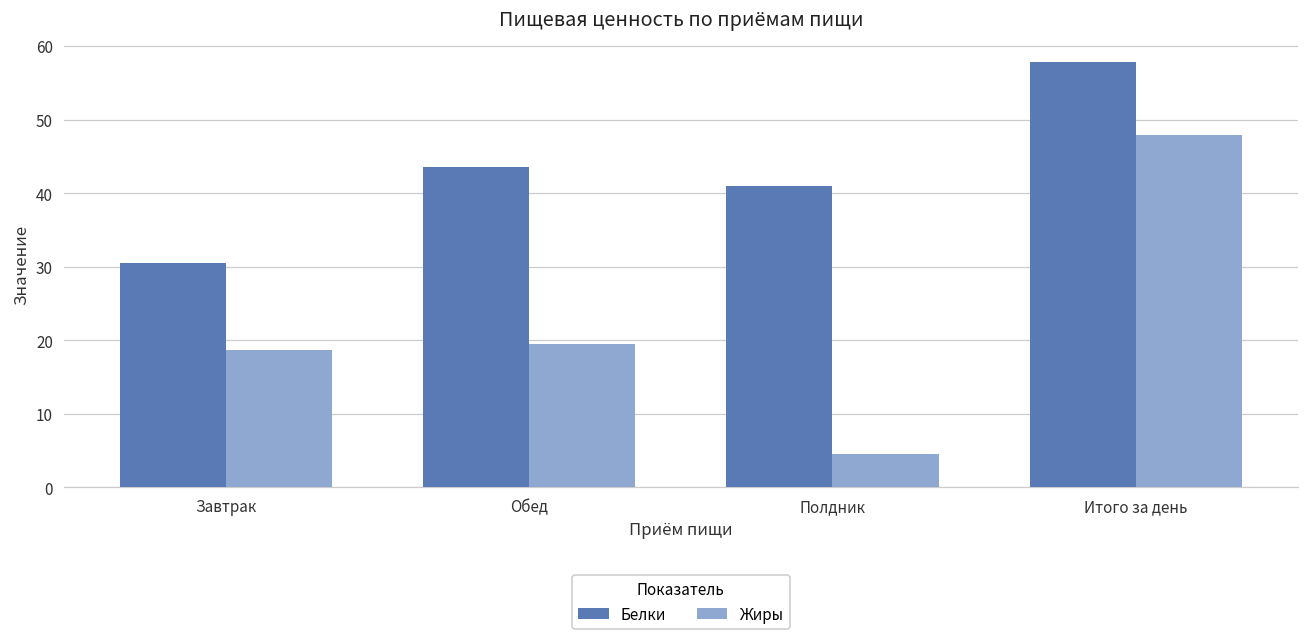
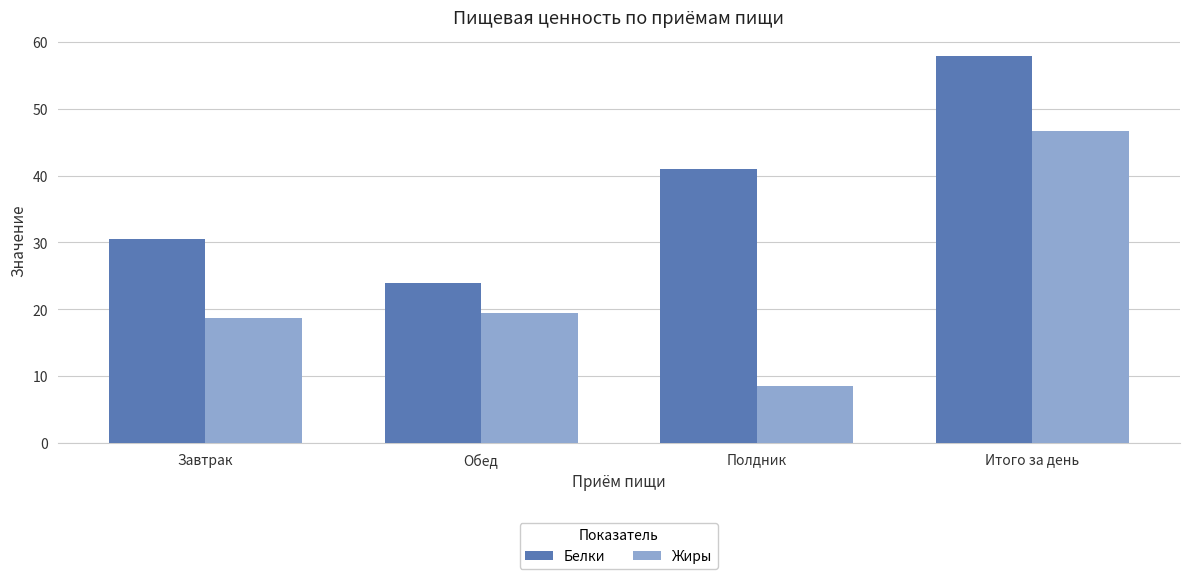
Белки, Обед: 44 -> 24
Жиры, Полдник: 5 -> 9
Жиры, Итого за день: 48 -> 47
